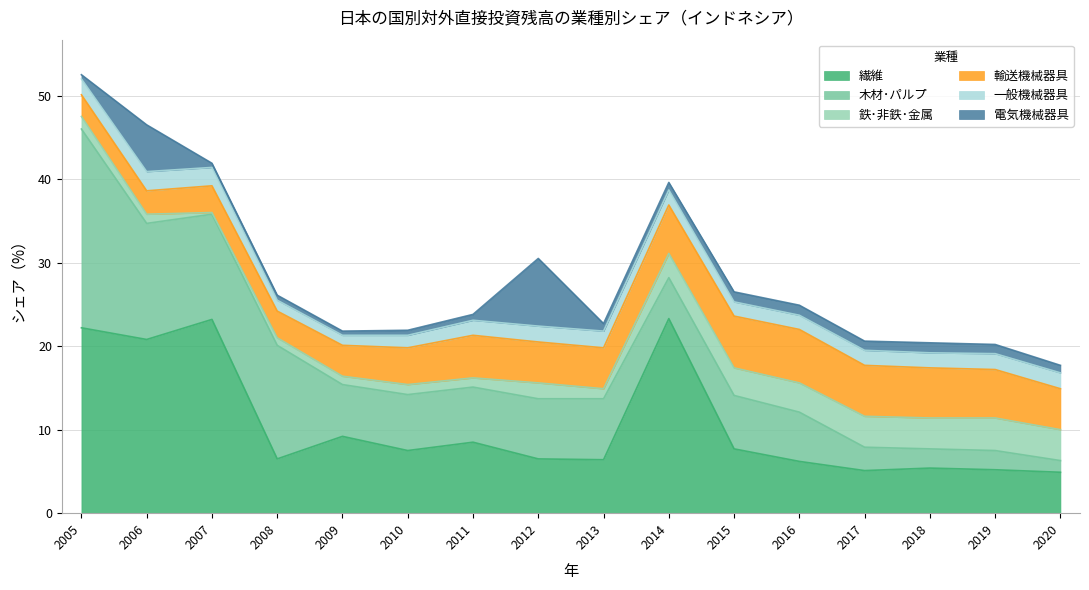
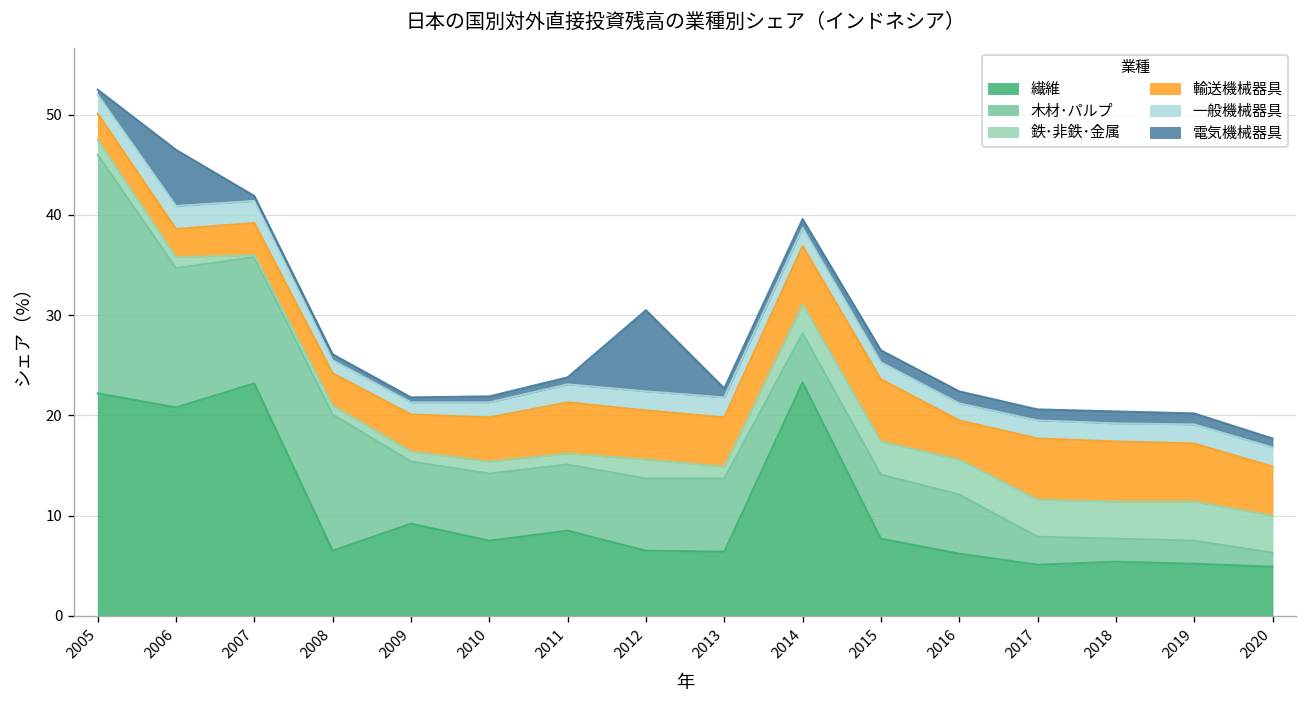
輸送機械器具, 2016: 6 -> 4
